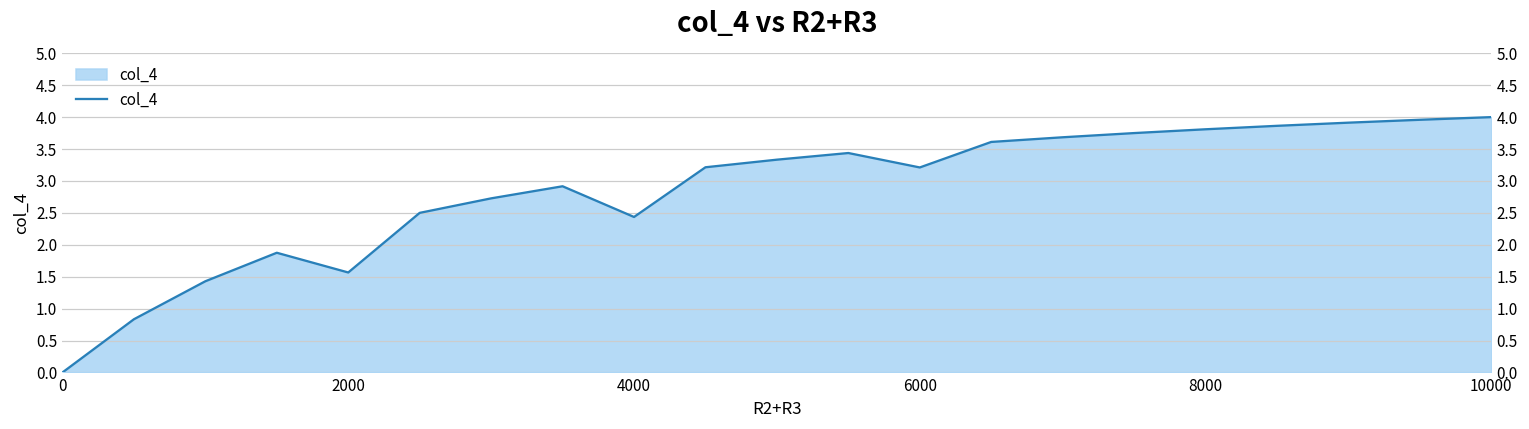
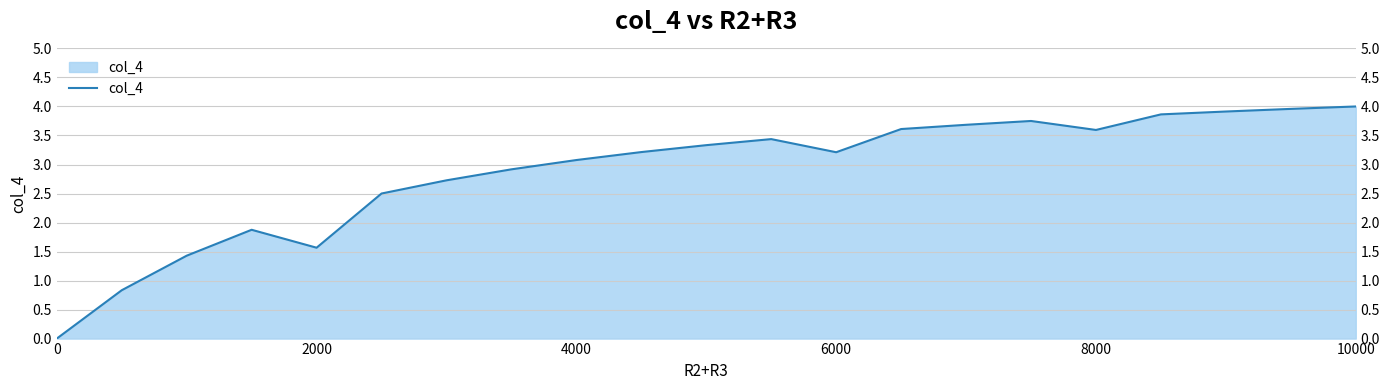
4000: 2.4 -> 3.1
8000: 3.8 -> 3.6
